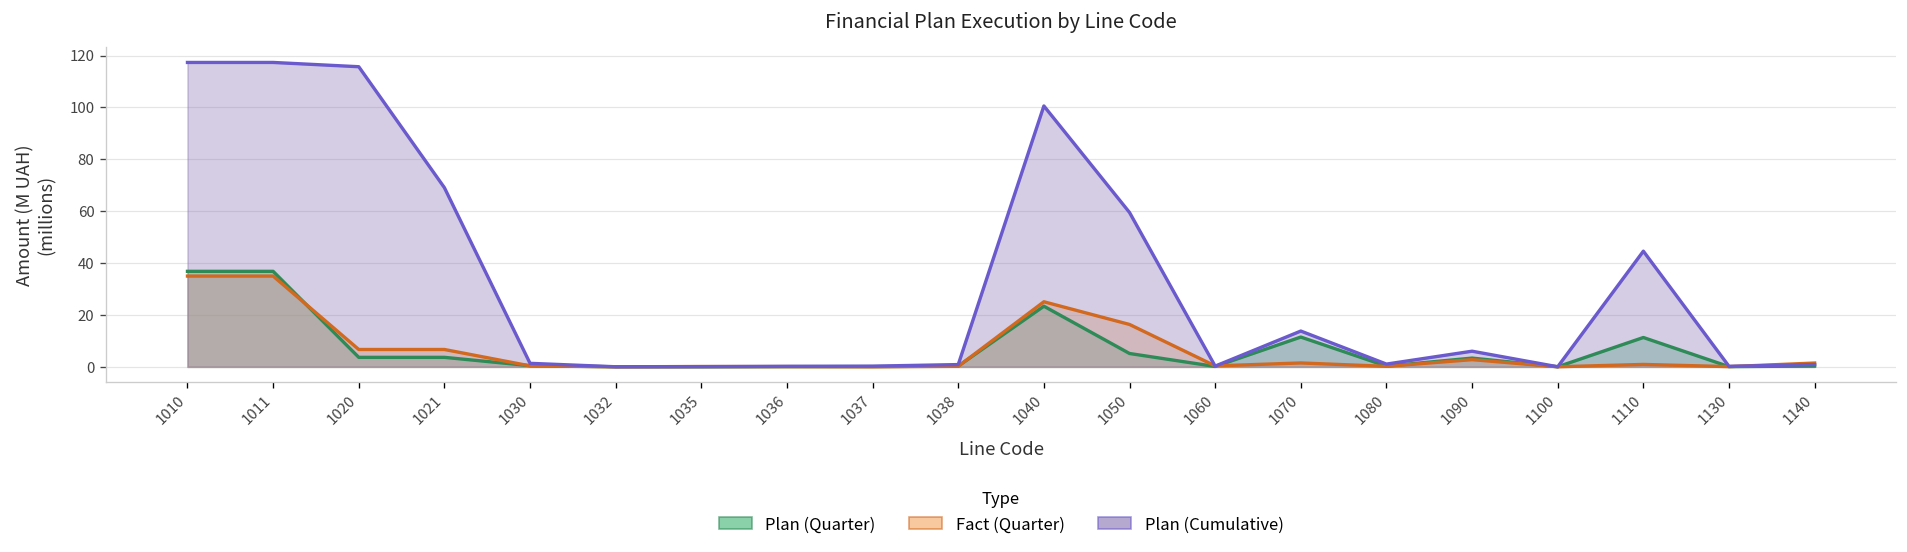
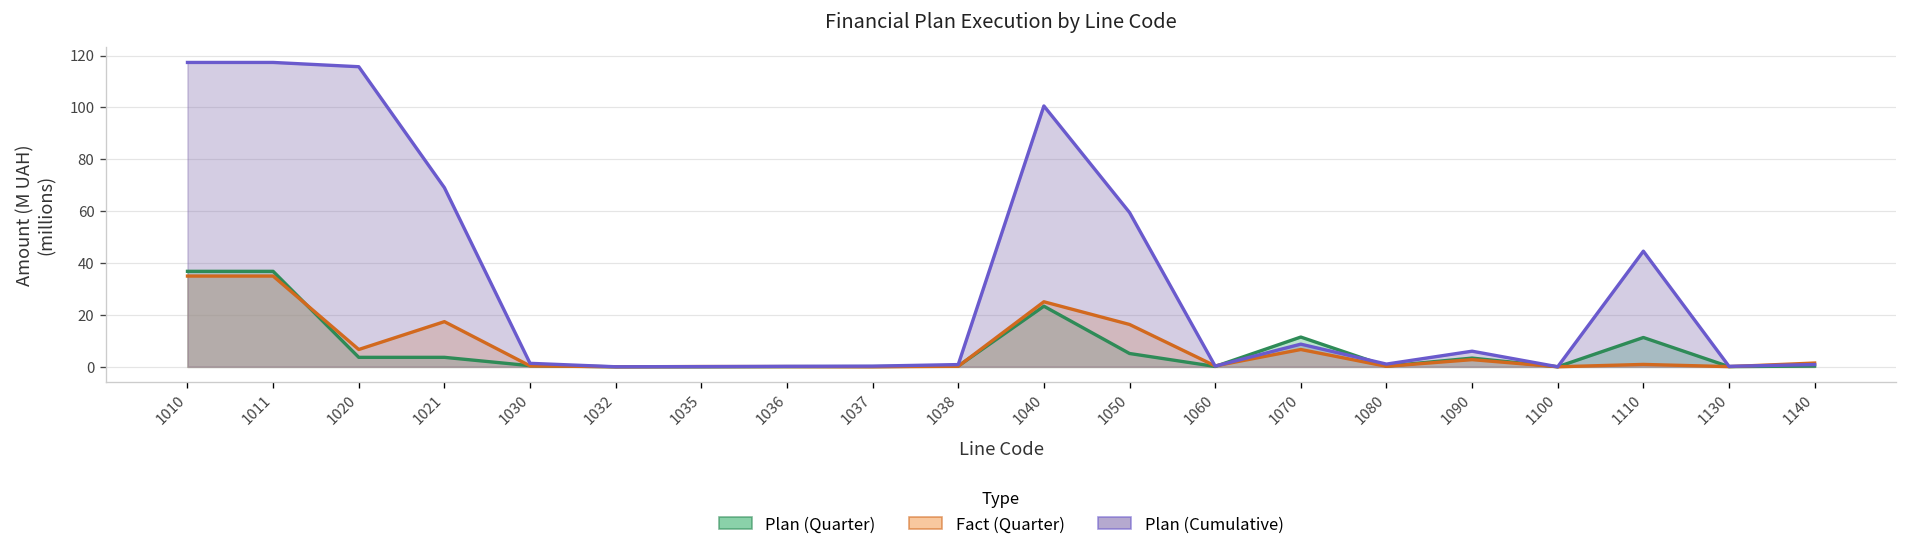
Fact (Quarter), 1021: 7 -> 17
Fact (Quarter), 1070: 1 -> 7
Plan (Cumulative), 1070: 14 -> 9
